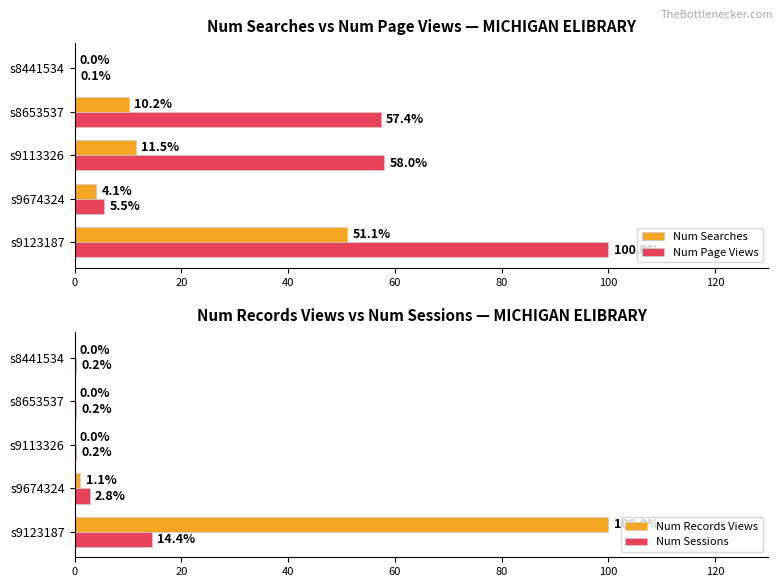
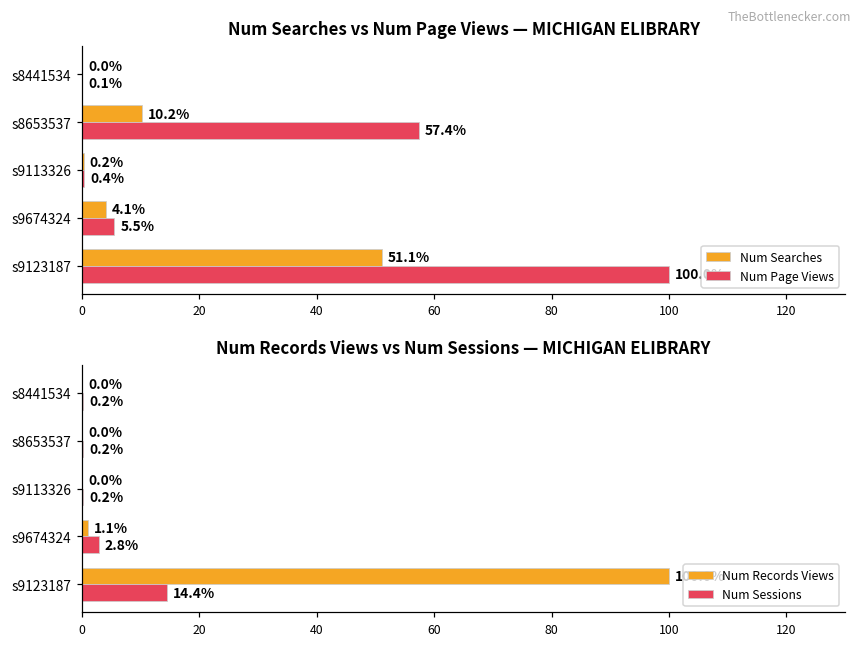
Num Searches vs Num Page Views — MICHIGAN ELIBRARY, Num Searches, s9113326: 11.5% -> 0.2%
Num Searches vs Num Page Views — MICHIGAN ELIBRARY, Num Page Views, s9113326: 58.0% -> 0.4%
